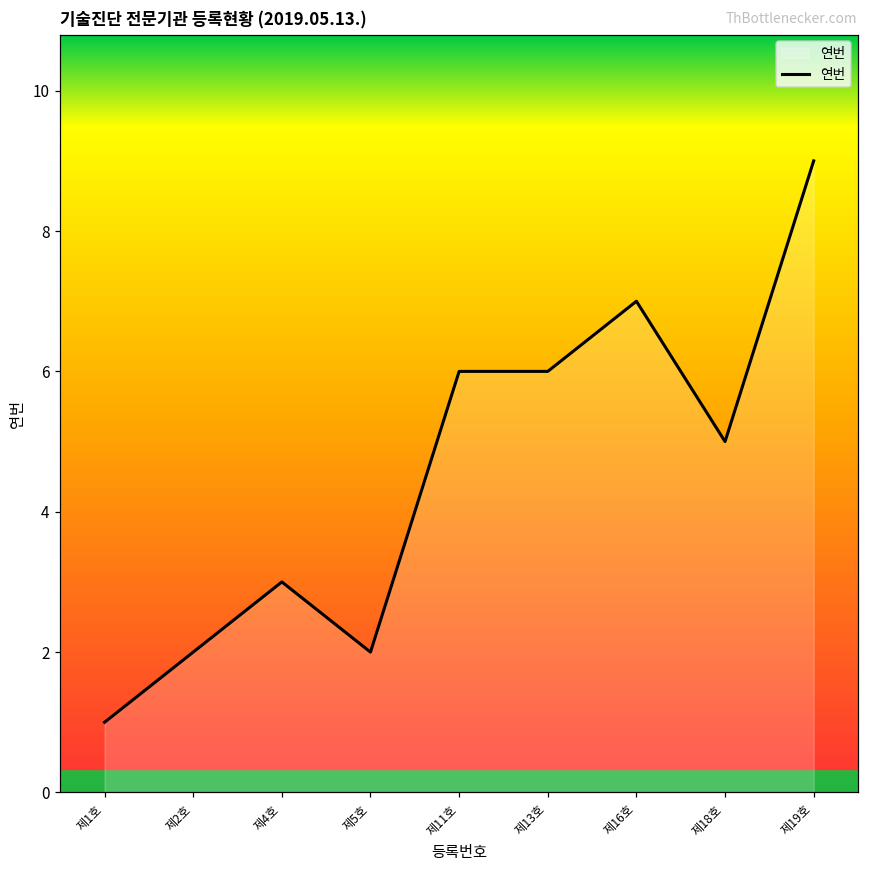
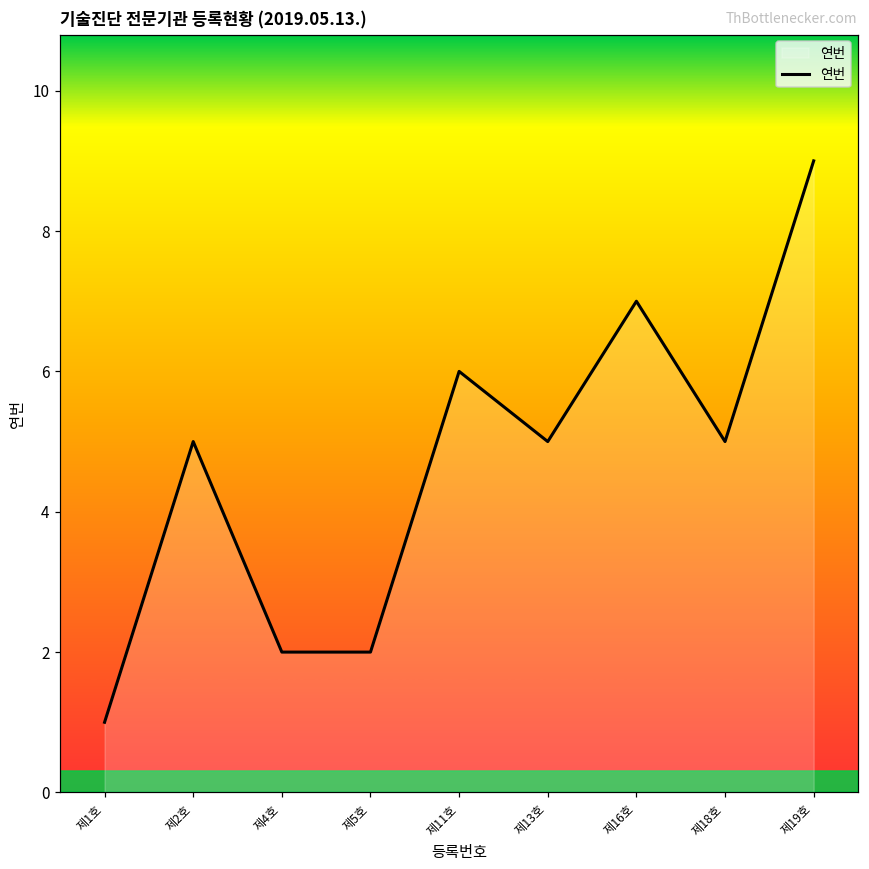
제2호: 2 -> 5
제4호: 3 -> 2
제13호: 6 -> 5
